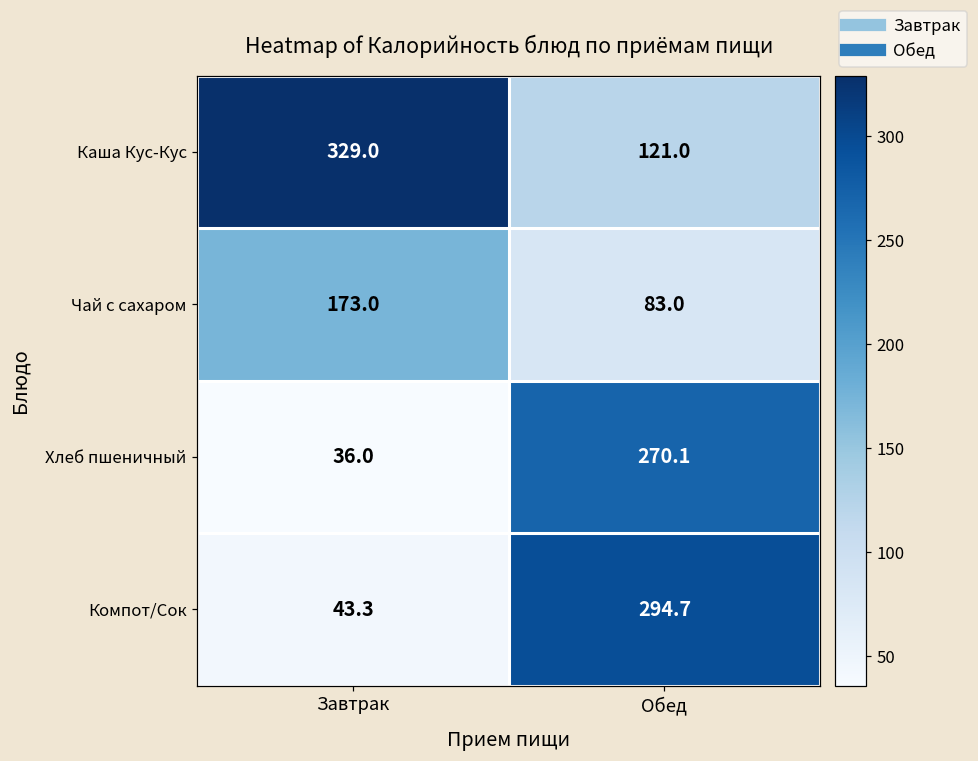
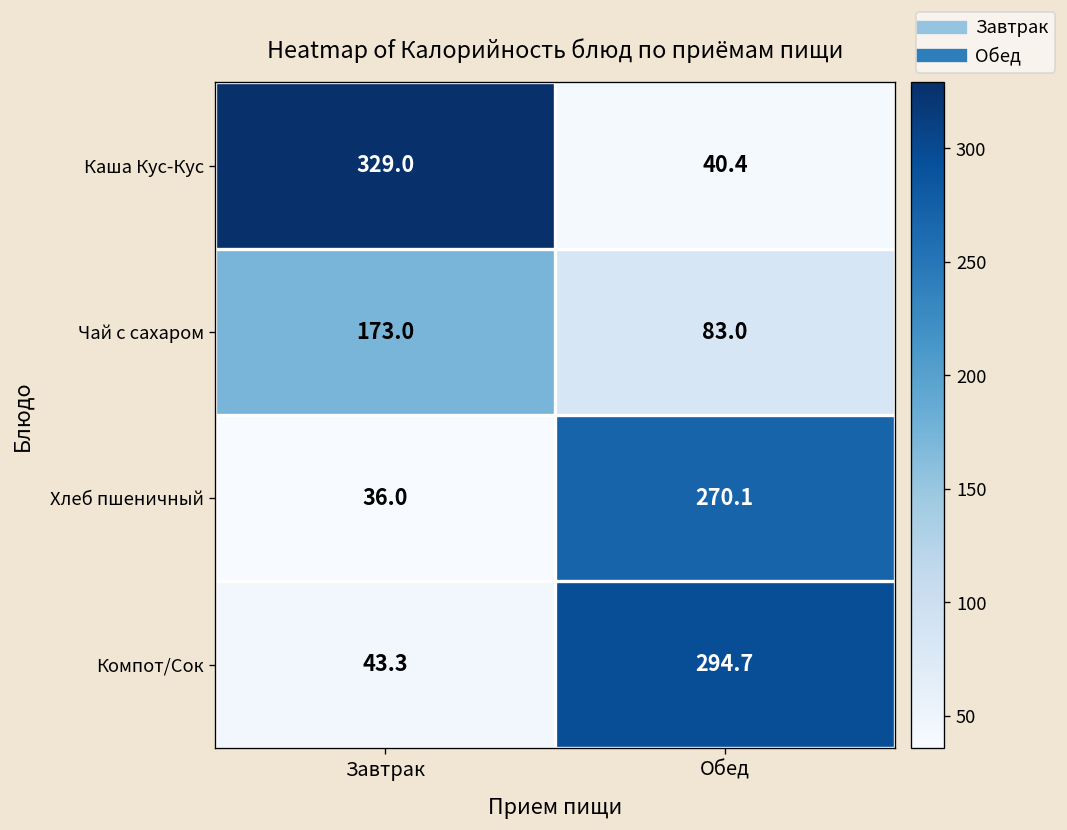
Каша Кус-Кус, Обед: 121.0 -> 40.4
